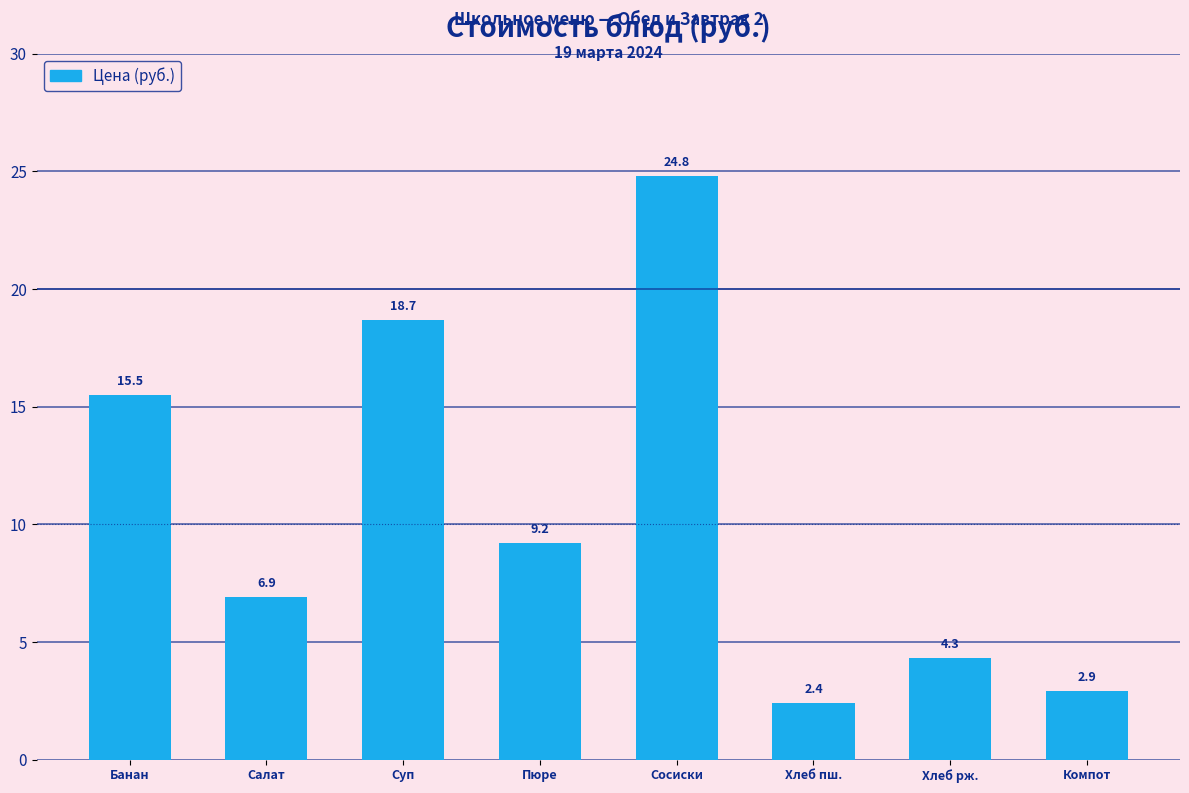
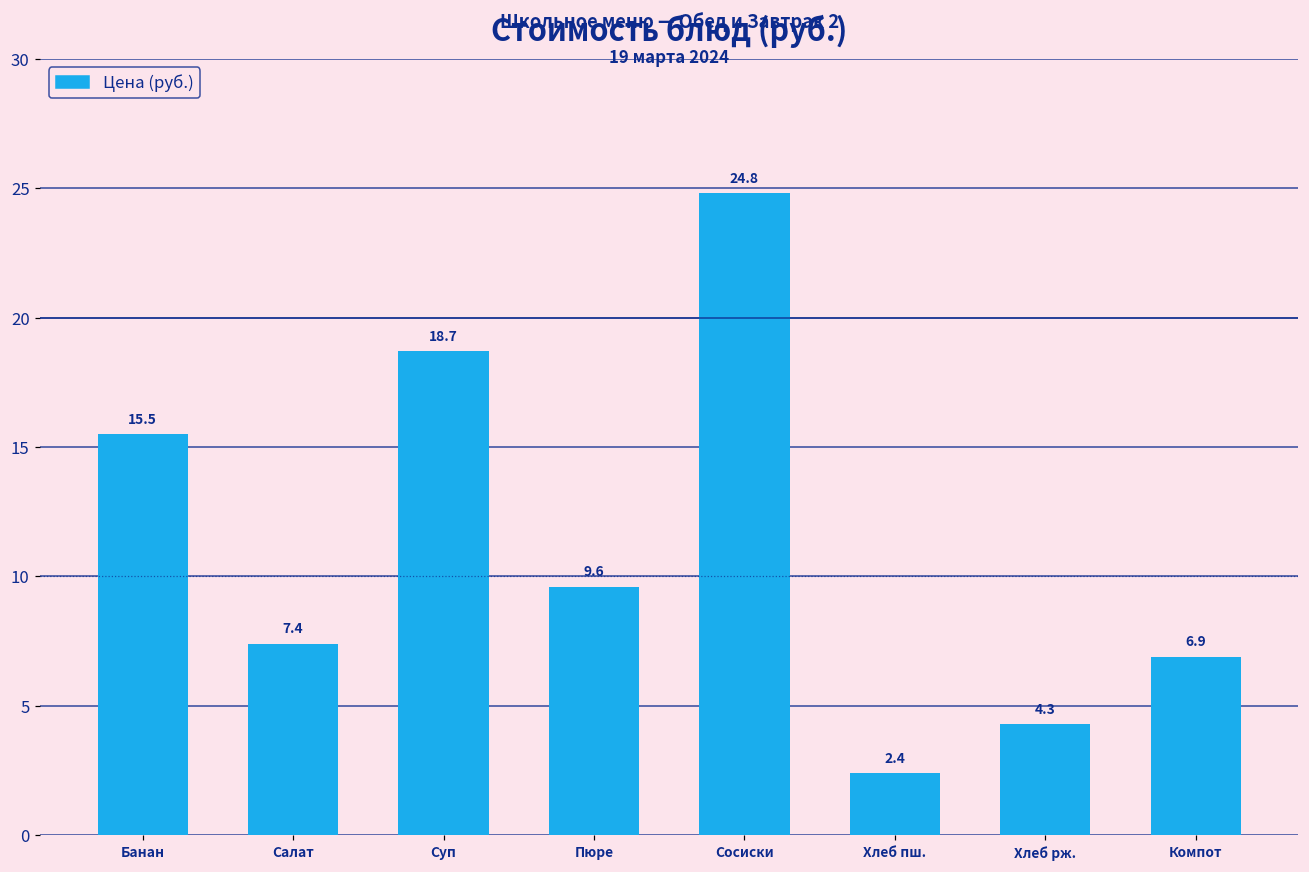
Салат: 6.9 -> 7.4
Пюре: 9.2 -> 9.6
Компот: 2.9 -> 6.9
